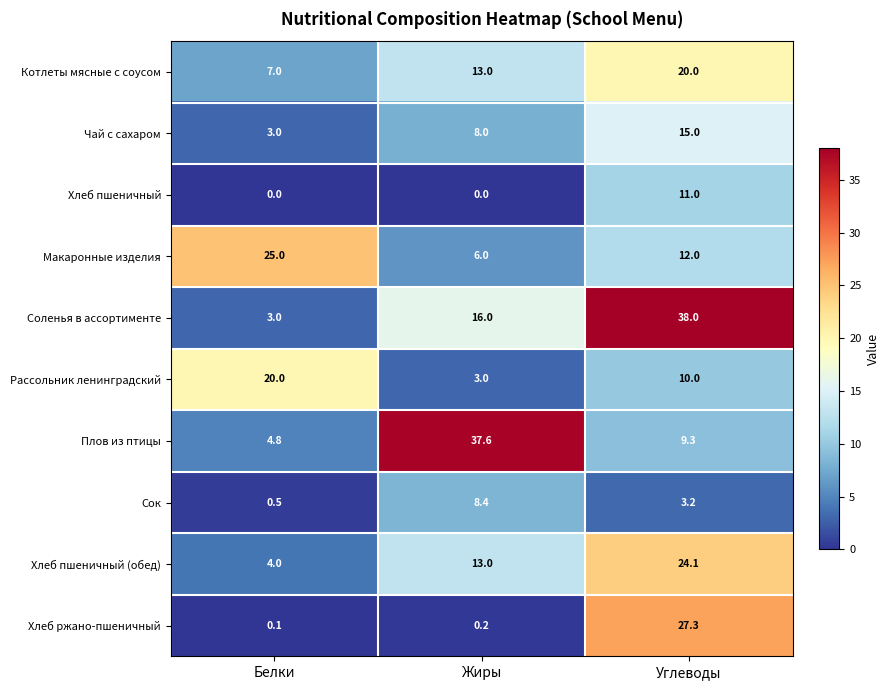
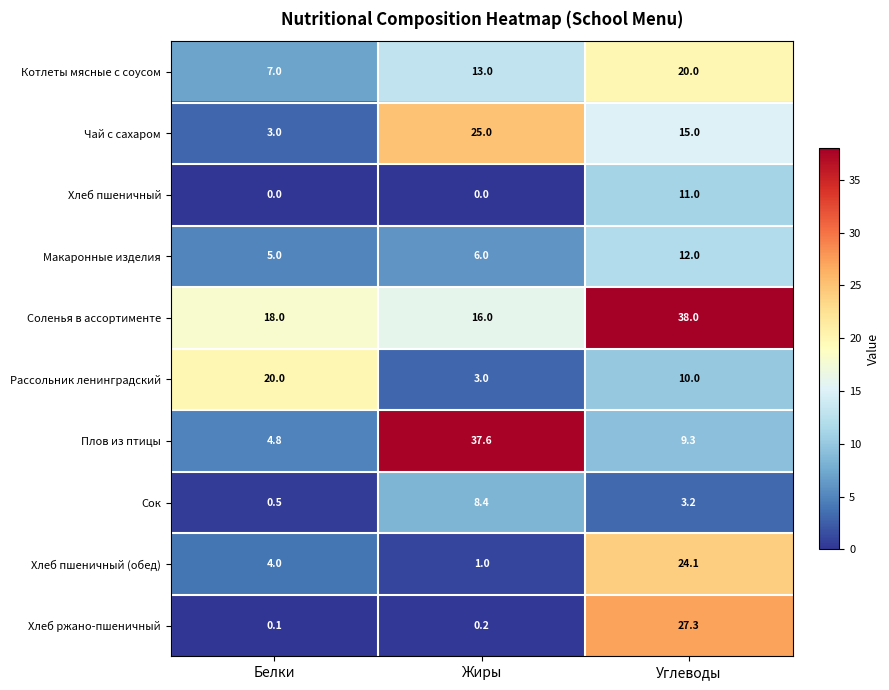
Чай с сахаром, Жиры: 8.0 -> 25.0
Макаронные изделия, Белки: 25.0 -> 5.0
Соленья в ассортименте, Белки: 3.0 -> 18.0
Хлеб пшеничный (обед), Жиры: 13.0 -> 1.0
